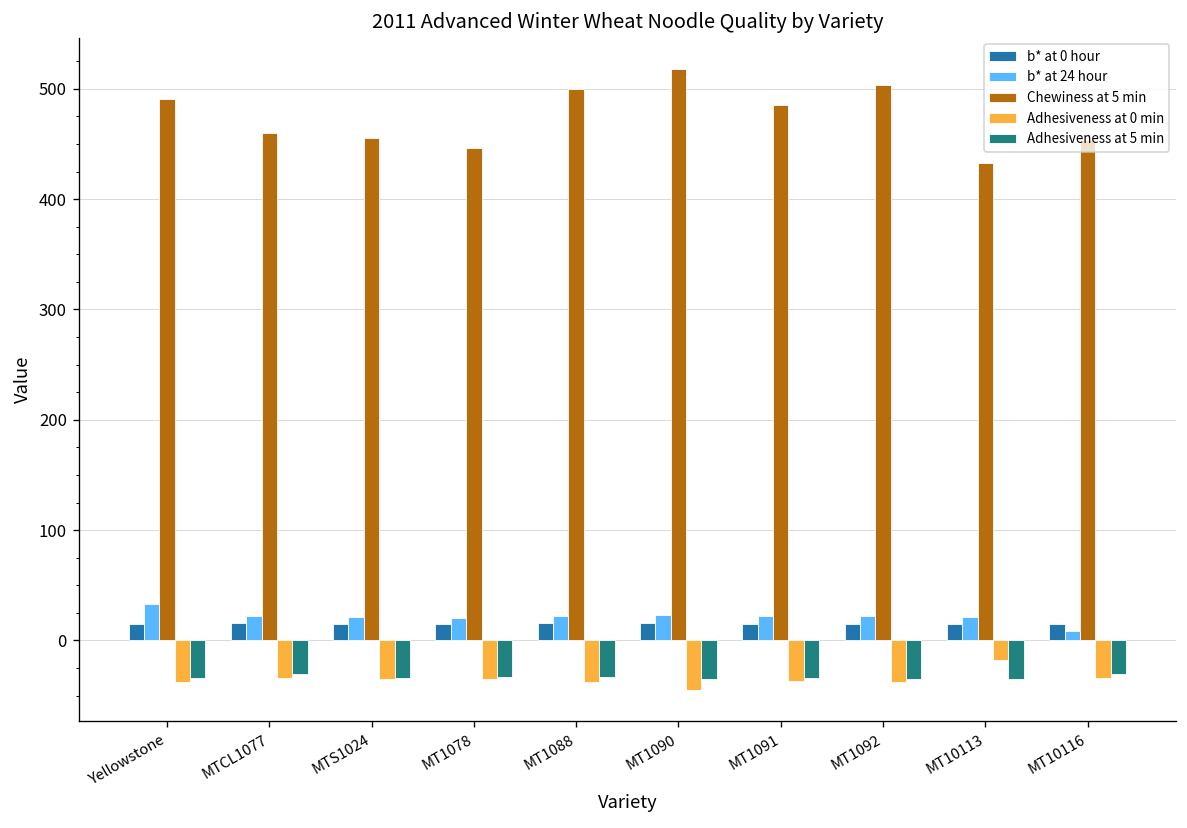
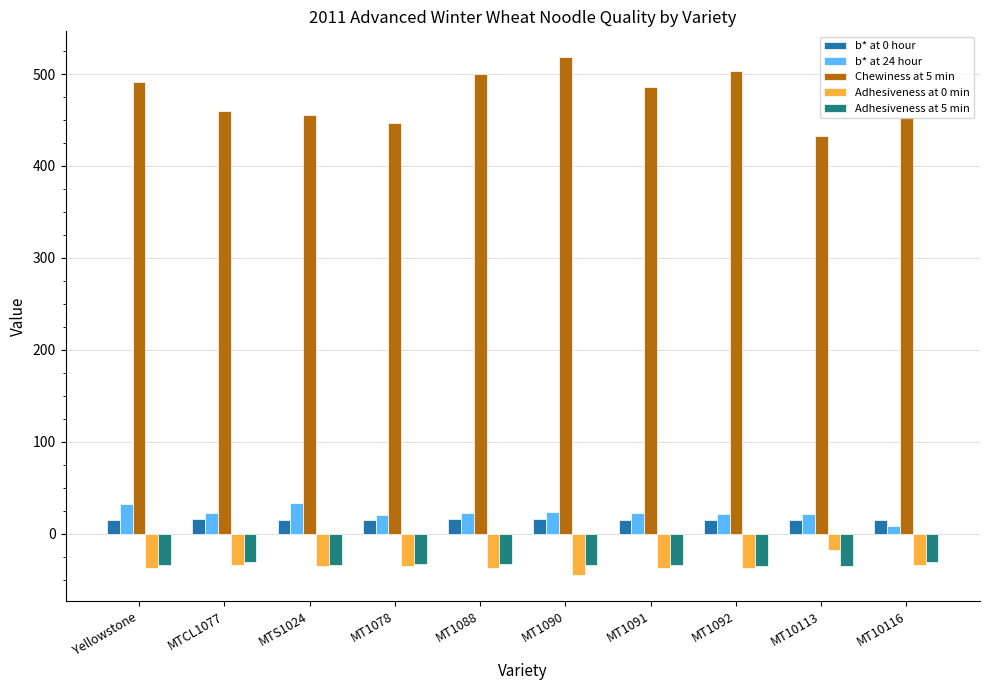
b* at 24 hour, MTS1024: 20 -> 30
